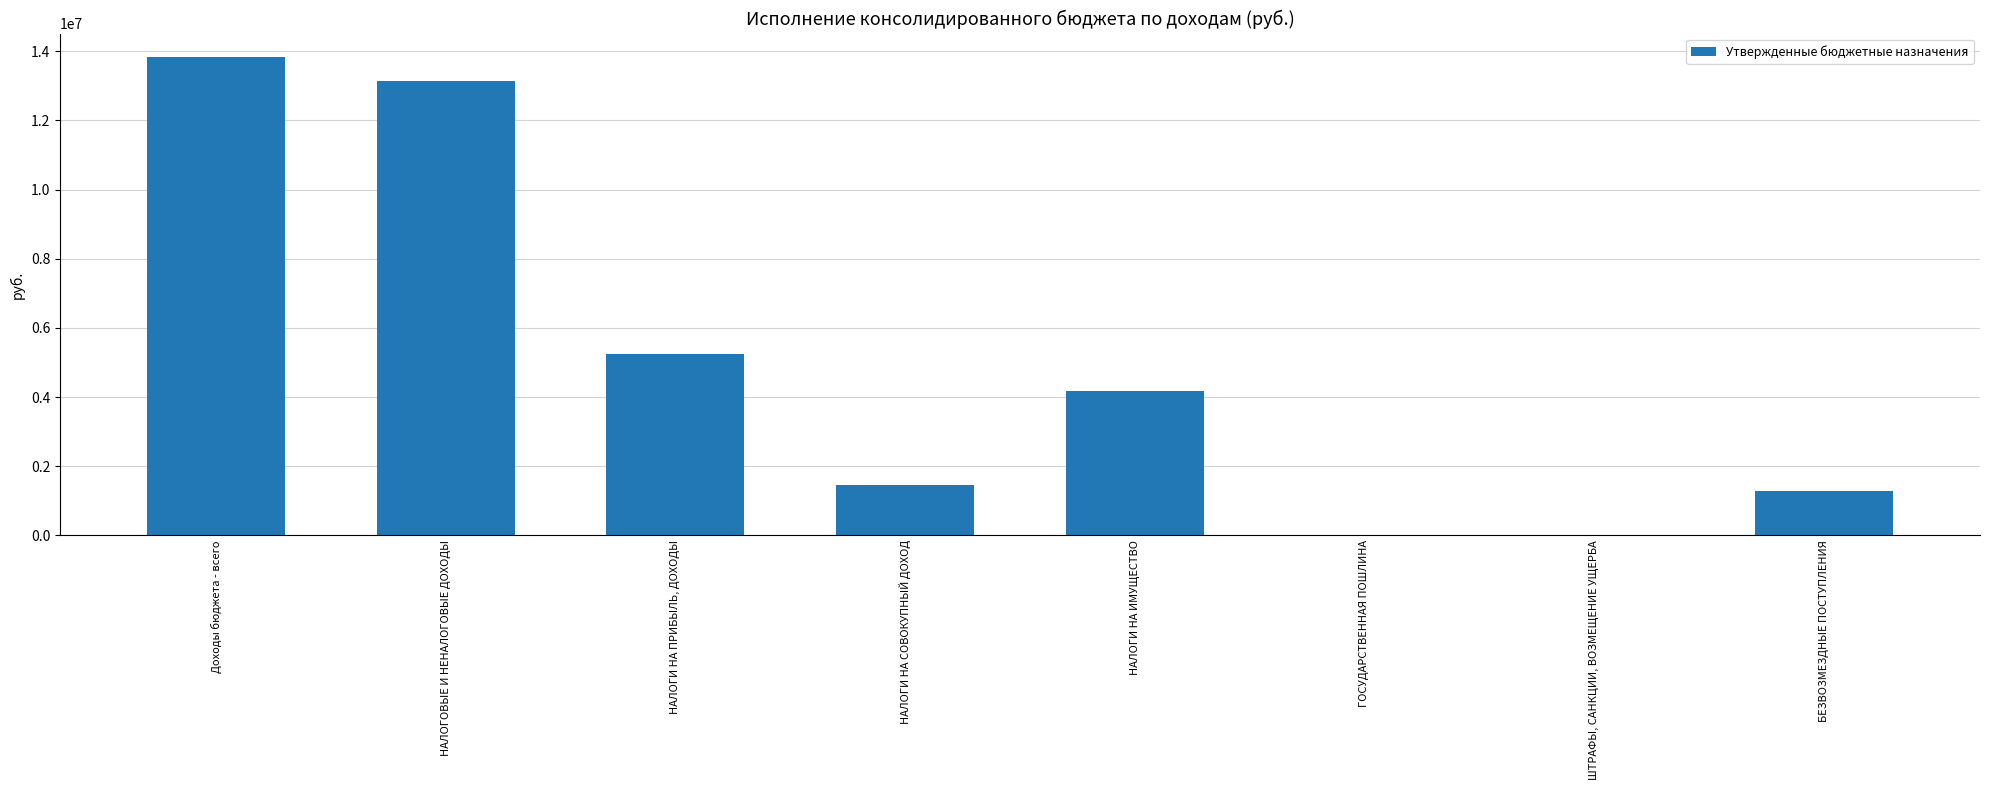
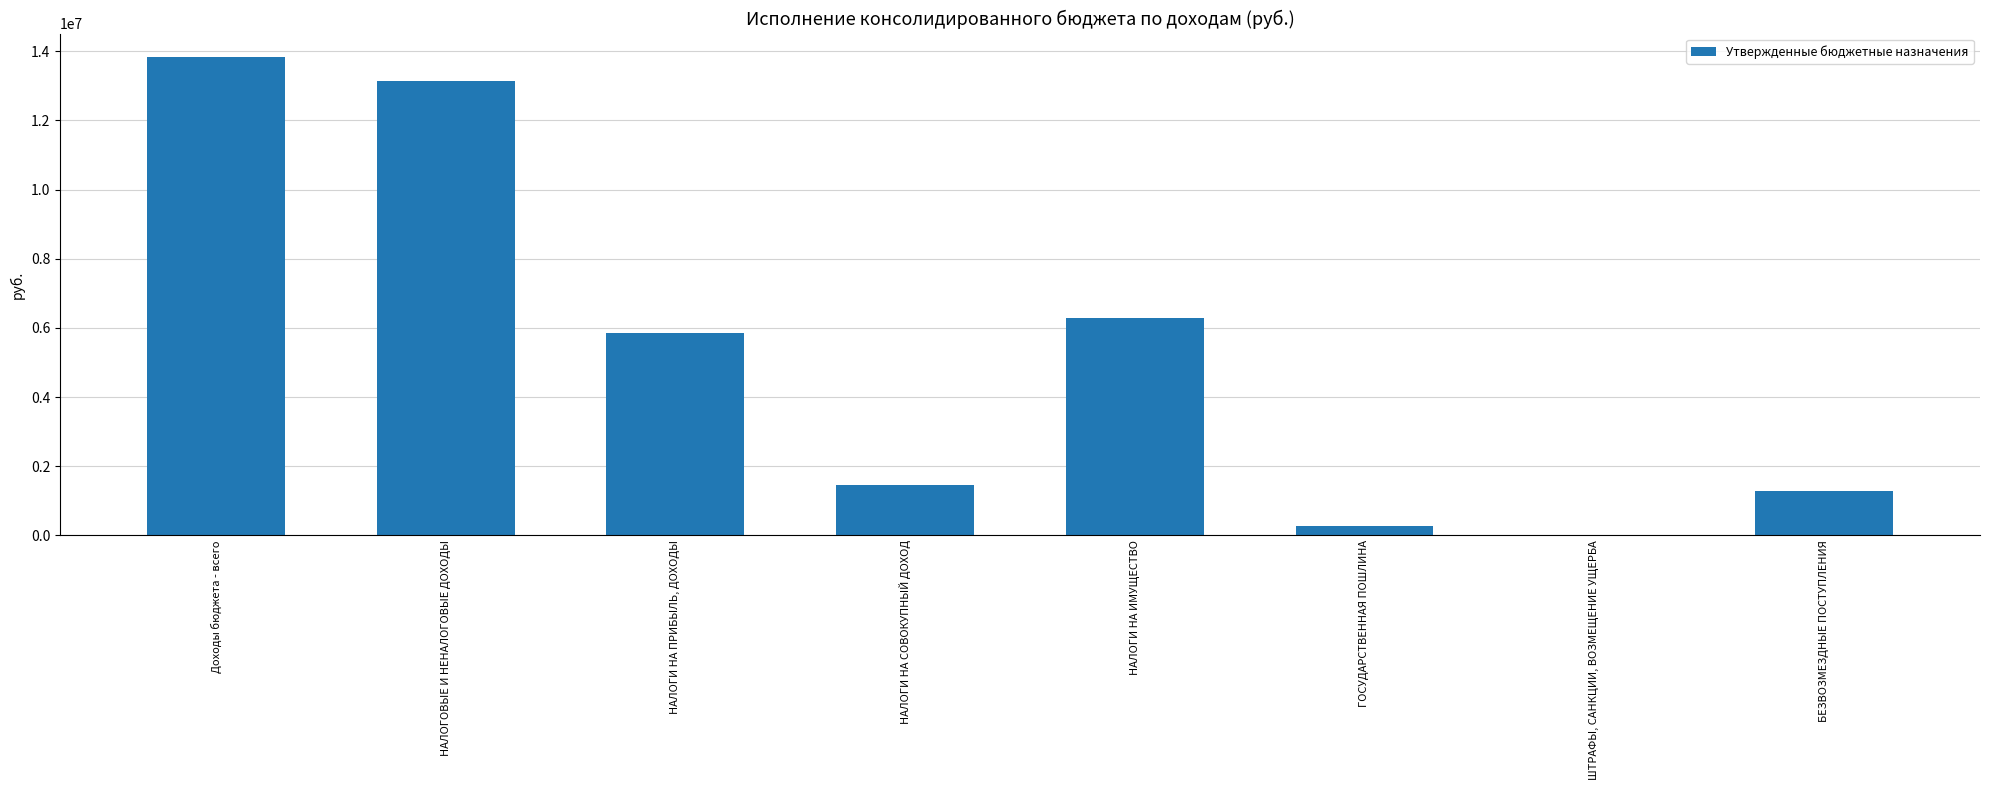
НАЛОГИ НА ПРИБЫЛЬ, ДОХОДЫ: 5200000 -> 5900000
НАЛОГИ НА ИМУЩЕСТВО: 4200000 -> 6300000
ГОСУДАРСТВЕННАЯ ПОШЛИНА: 0 -> 300000
